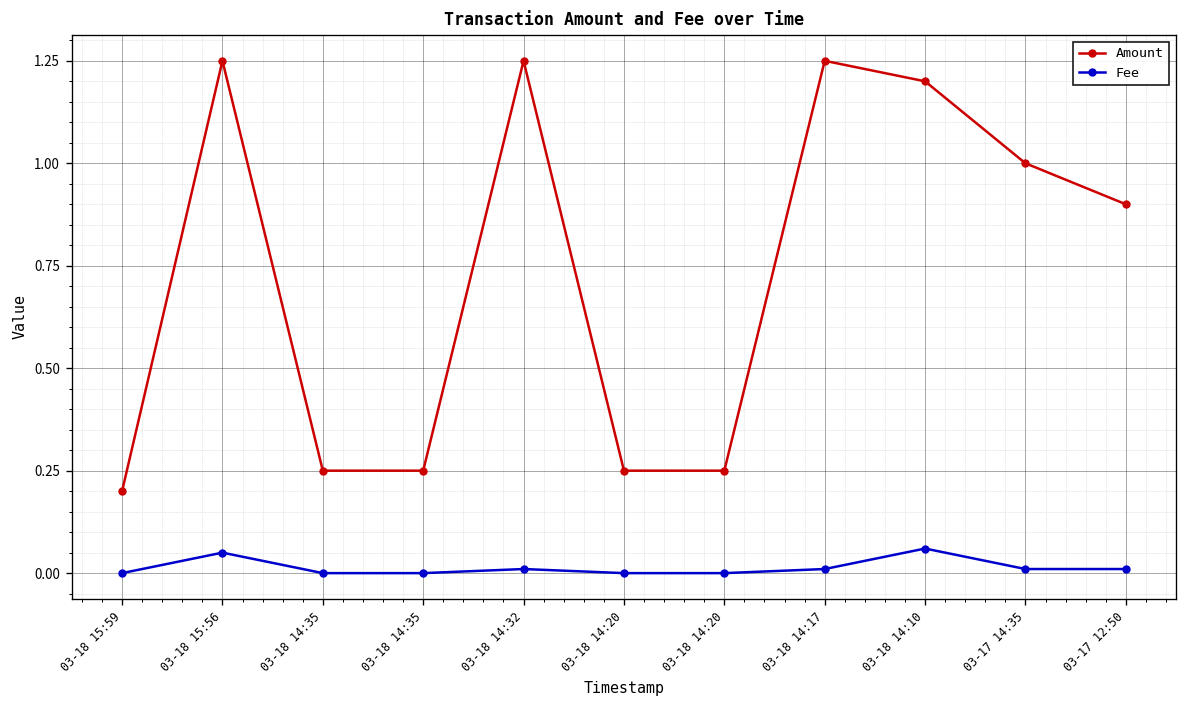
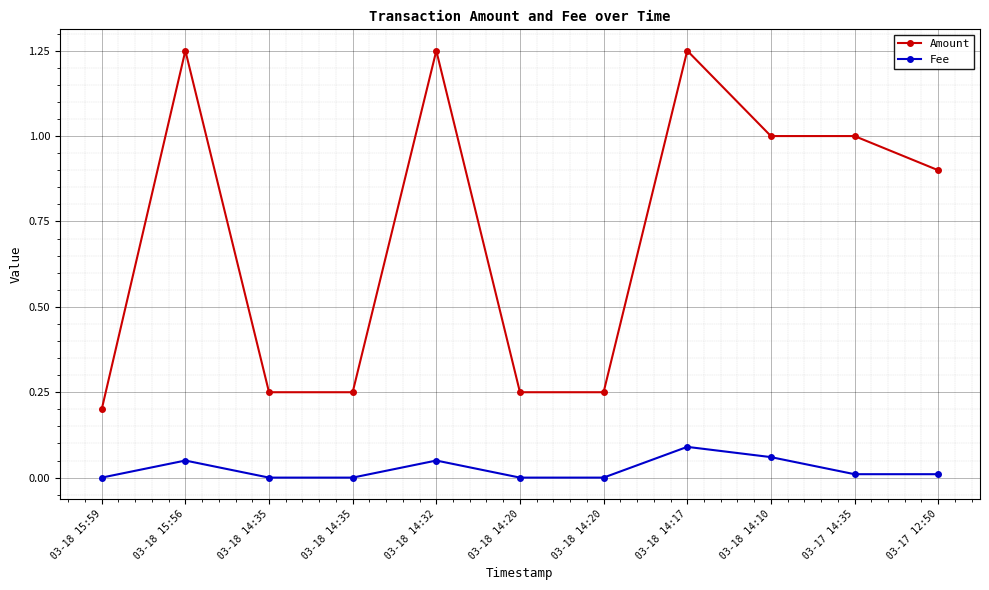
Fee, 03-18 14:32: 0.01 -> 0.05
Fee, 03-18 14:17: 0.01 -> 0.09
Amount, 03-18 14:10: 1.2 -> 1.0
